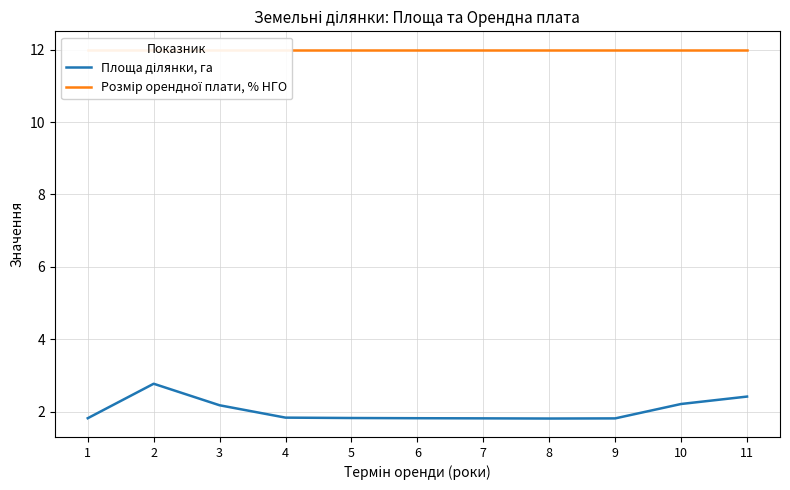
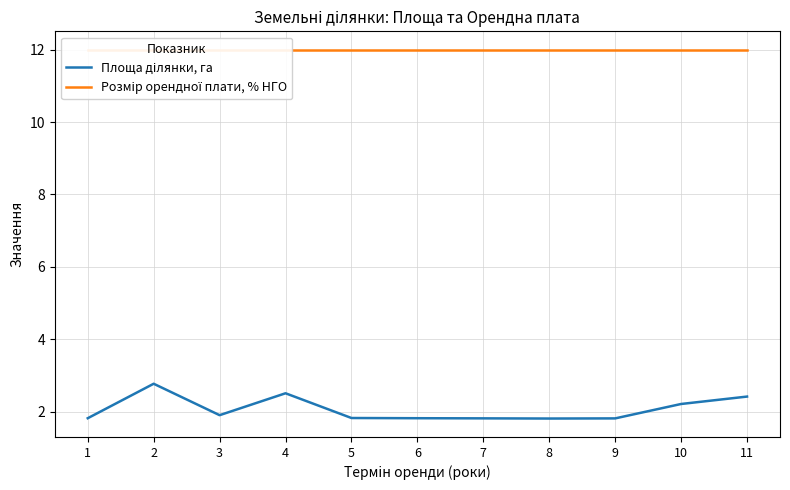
Площа ділянки, га, 3: 2.2 -> 1.9
Площа ділянки, га, 4: 1.8 -> 2.5
